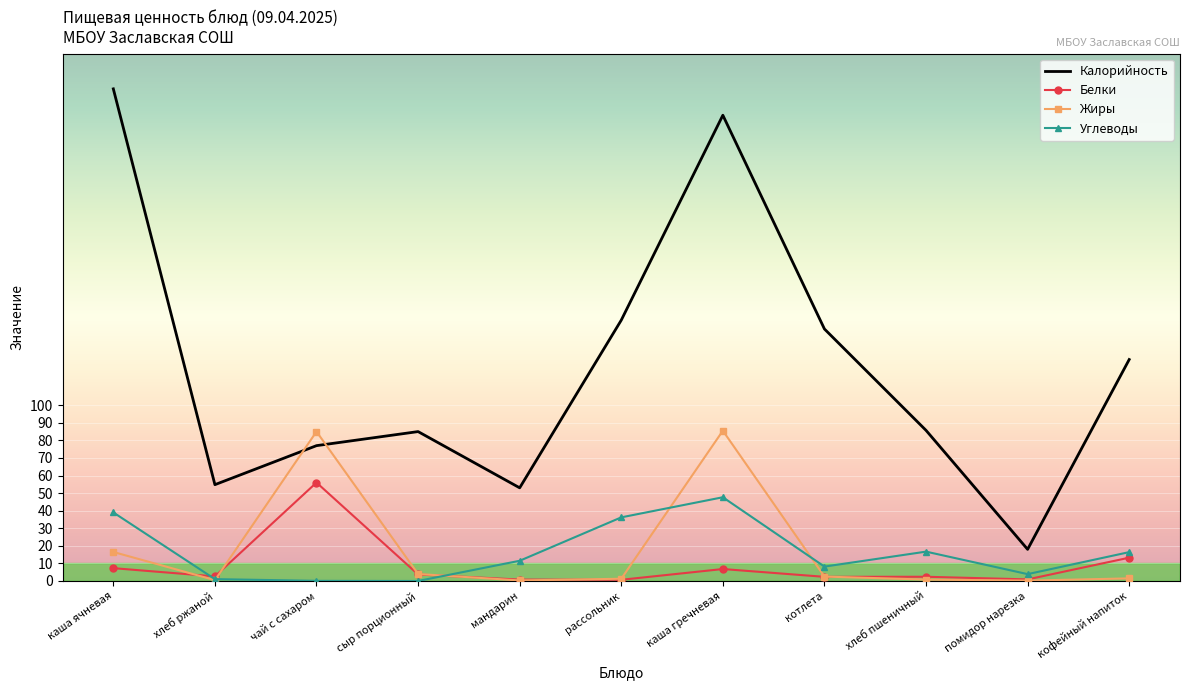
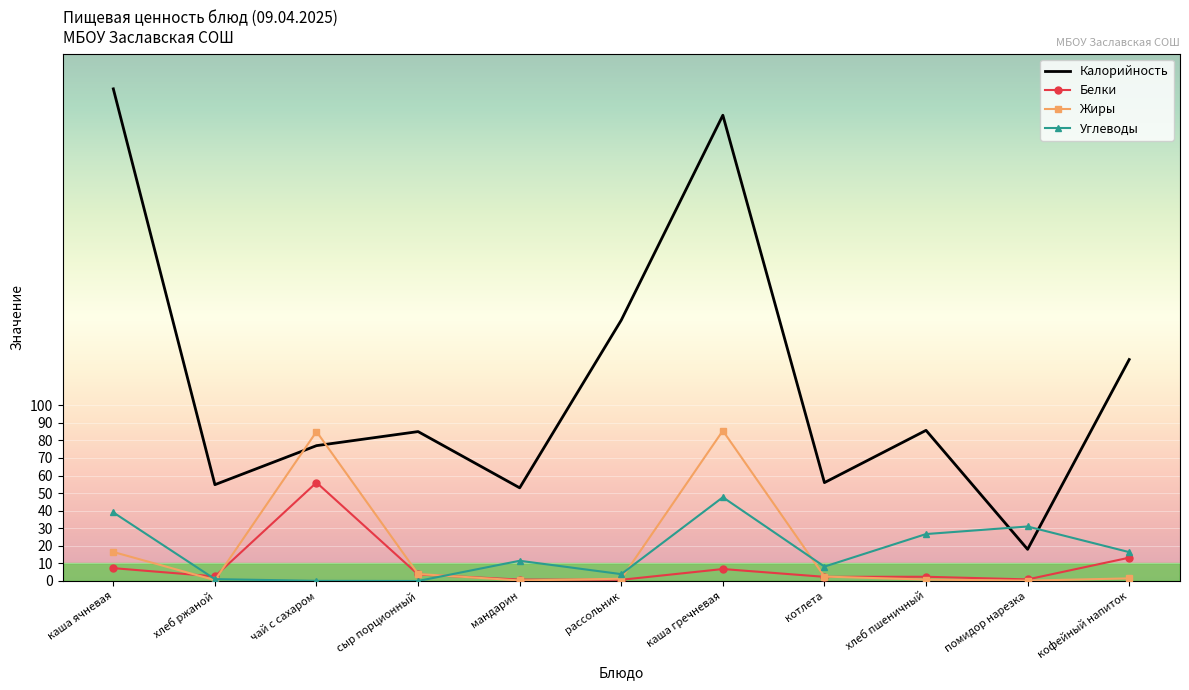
Углеводы, рассольник: 36 -> 4
Калорийность, котлета: 143 -> 56
Углеводы, хлеб пшеничный: 17 -> 27
Углеводы, помидор нарезка: 4 -> 31
